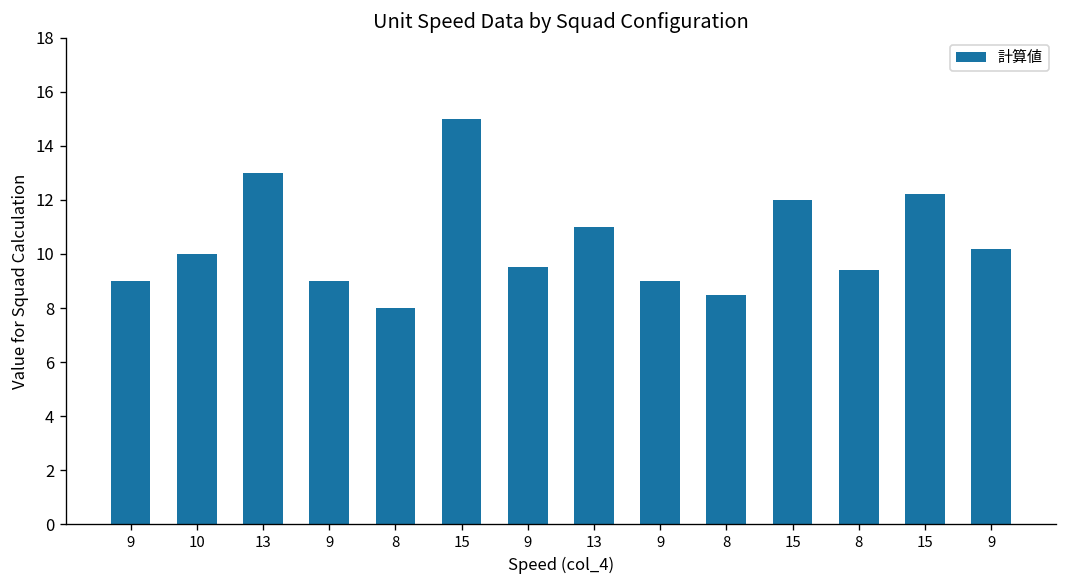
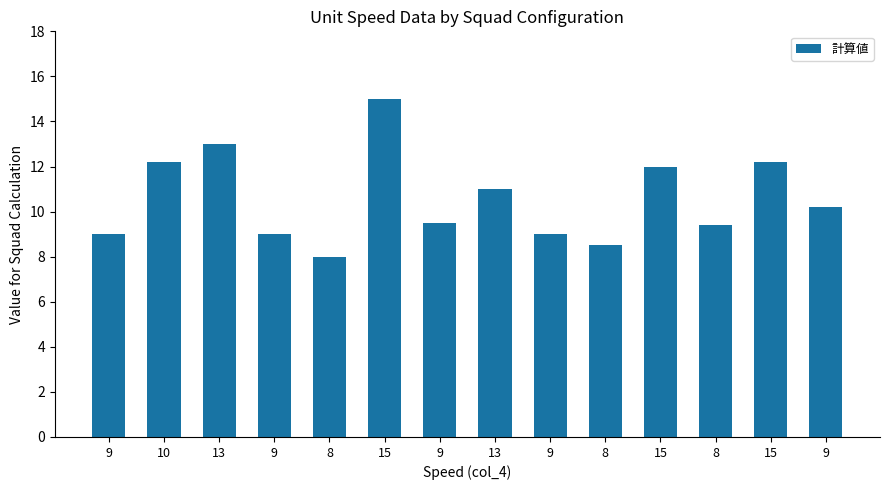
10: 10.0 -> 12.2
